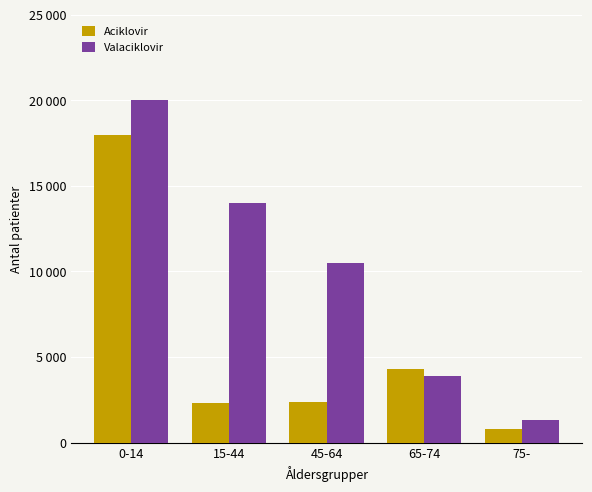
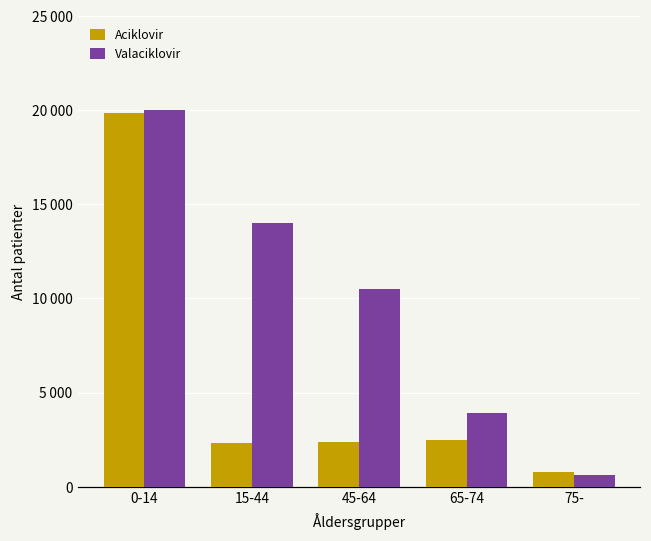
Aciklovir, 0-14: 18000 -> 19900
Aciklovir, 65-74: 4300 -> 2500
Valaciklovir, 75-: 1300 -> 600
